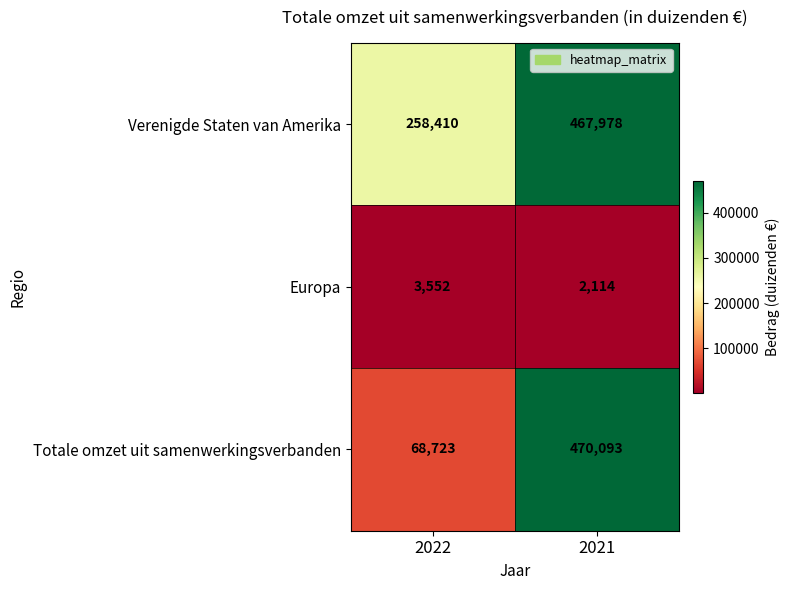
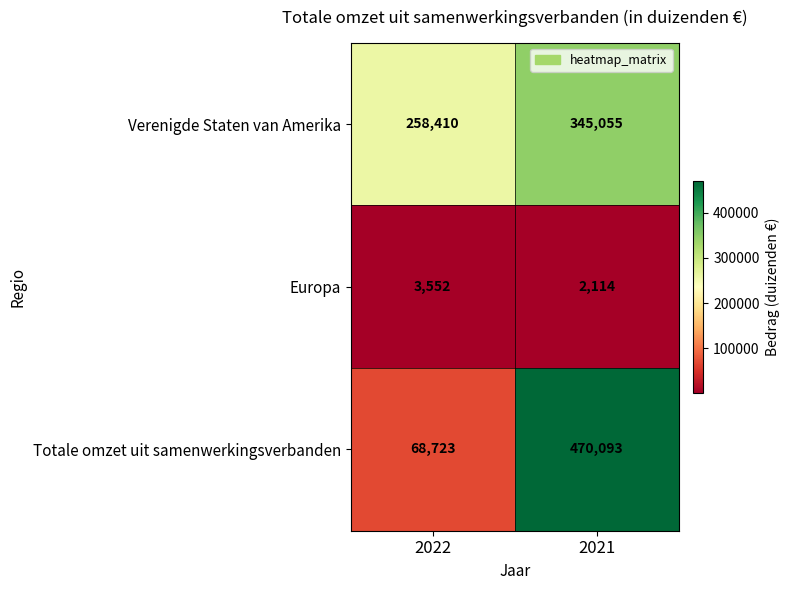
Verenigde Staten van Amerika, 2021: 467,978 -> 345,055
